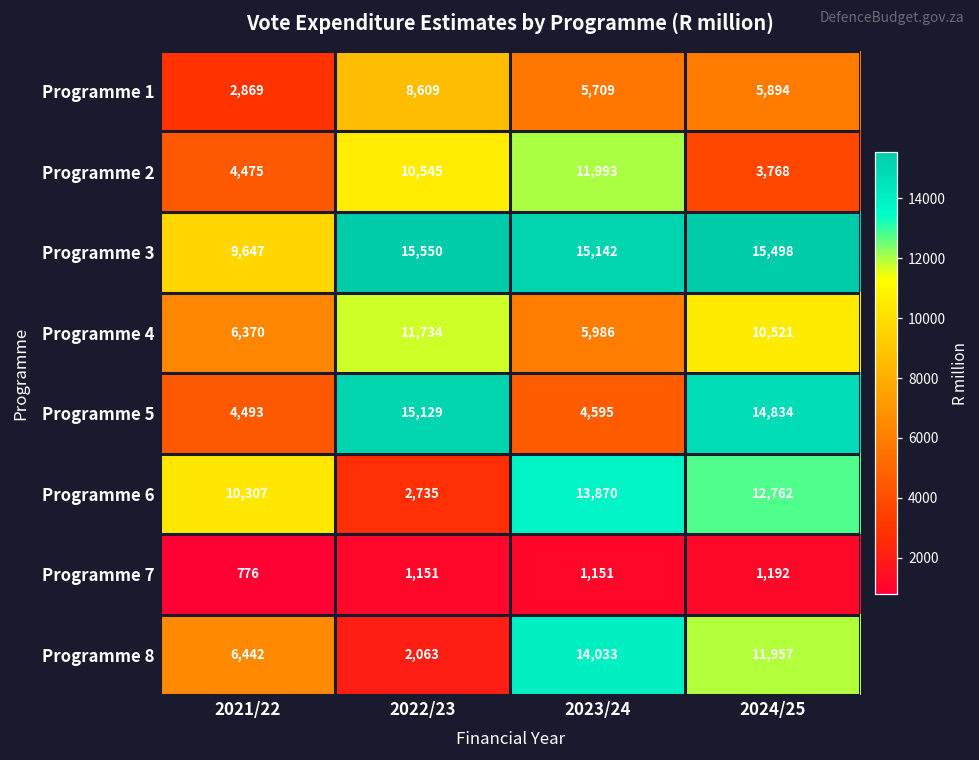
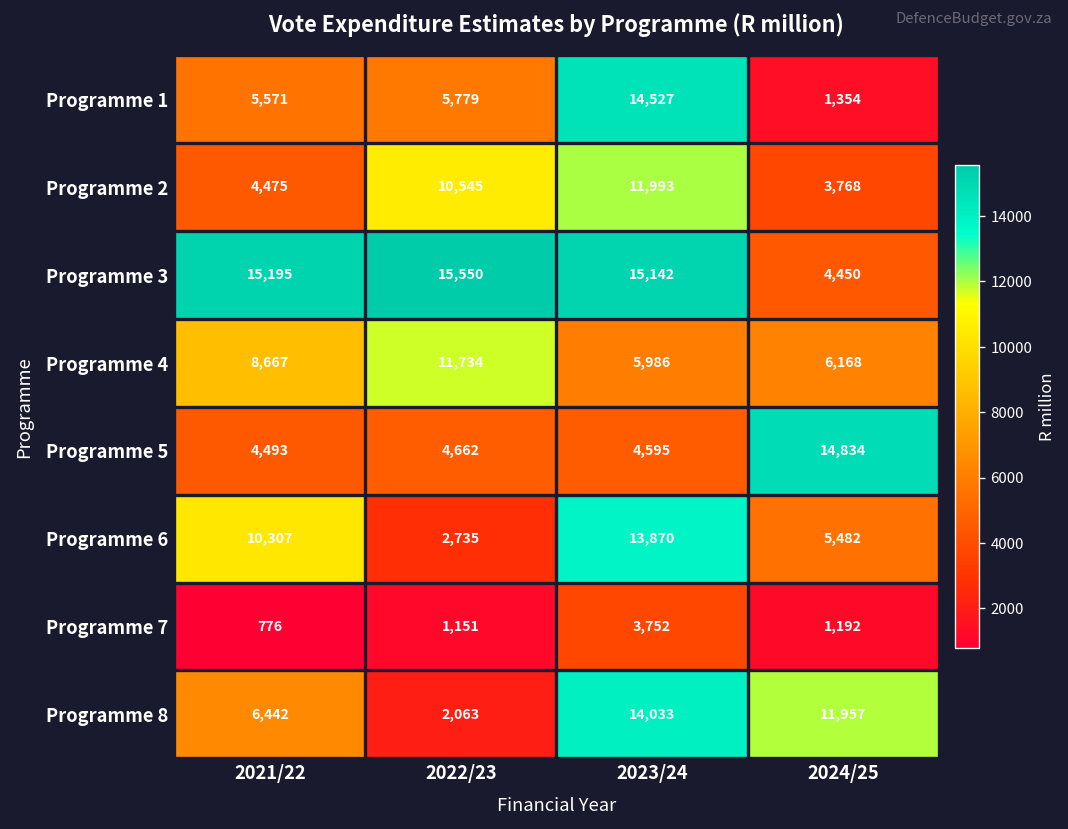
Programme 1, 2021/22: 2,869 -> 5,571
Programme 1, 2022/23: 8,609 -> 5,779
Programme 1, 2023/24: 5,709 -> 14,527
Programme 1, 2024/25: 5,894 -> 1,354
Programme 3, 2021/22: 9,647 -> 15,195
Programme 3, 2024/25: 15,498 -> 4,450
Programme 4, 2021/22: 6,370 -> 8,667
Programme 4, 2024/25: 10,521 -> 6,168
Programme 5, 2022/23: 15,129 -> 4,662
Programme 6, 2024/25: 12,762 -> 5,482
Programme 7, 2023/24: 1,151 -> 3,752
